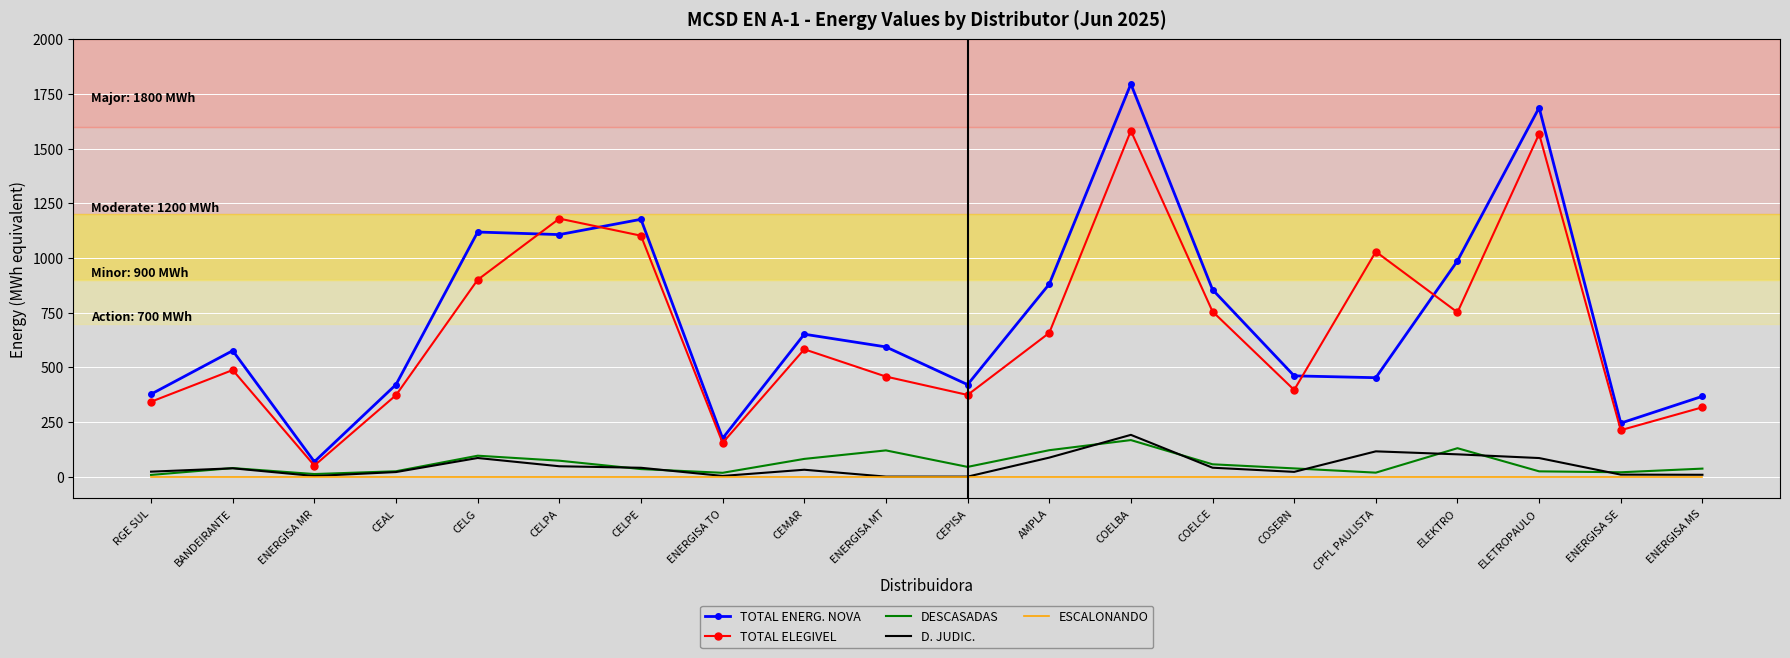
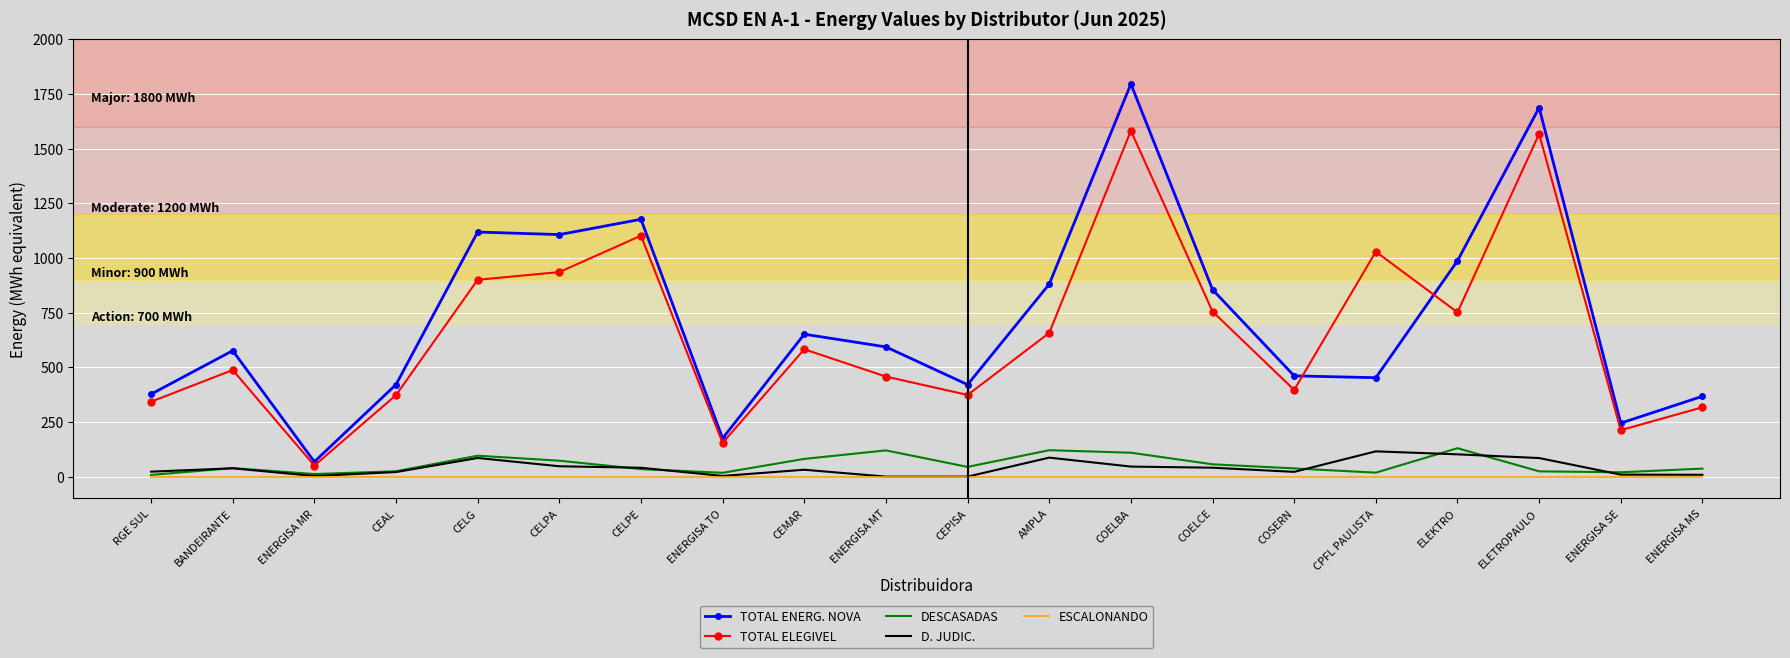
TOTAL ELEGIVEL, CELPA: 1180 -> 940
DESCASADAS, COELBA: 170 -> 110
D. JUDIC., COELBA: 190 -> 50
